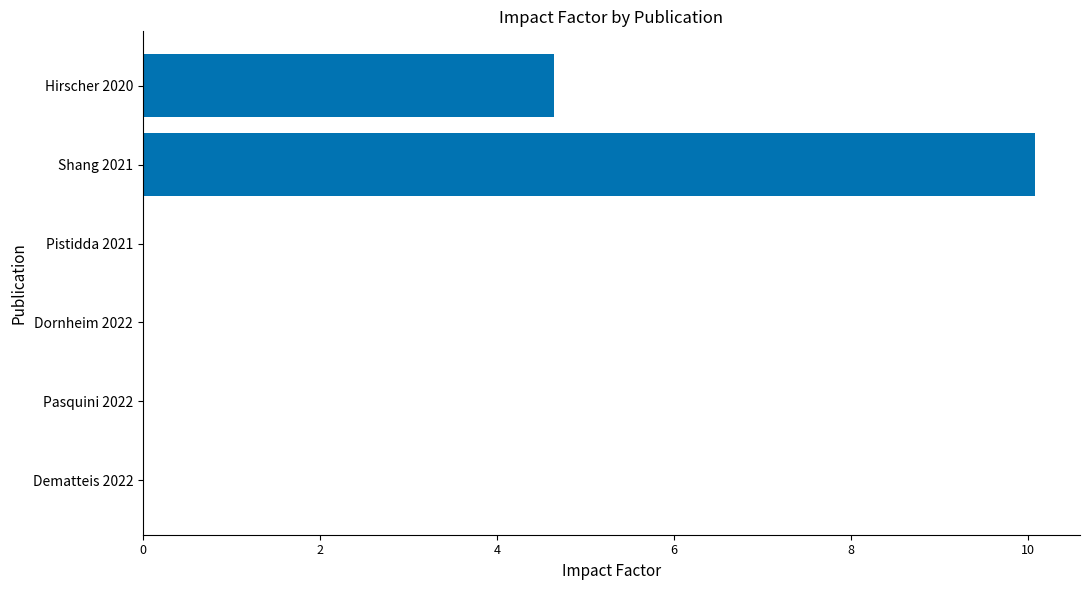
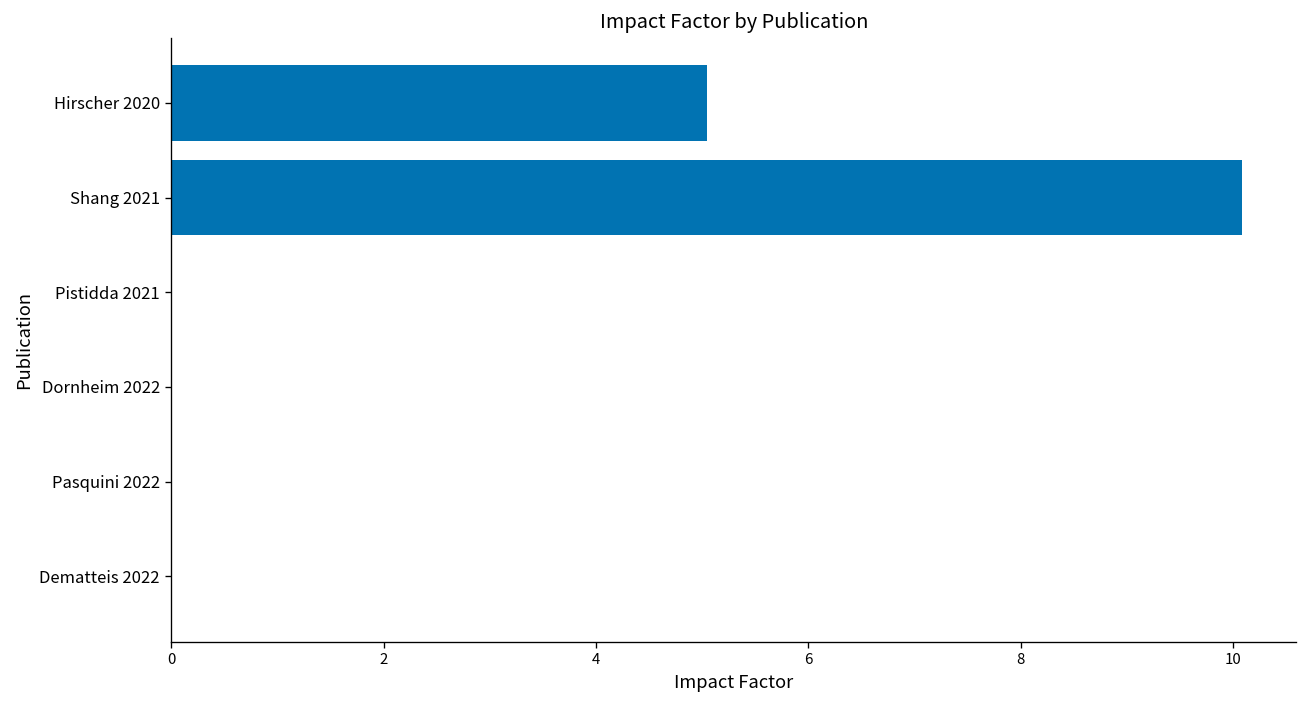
Hirscher 2020: 4.7 -> 5.0
